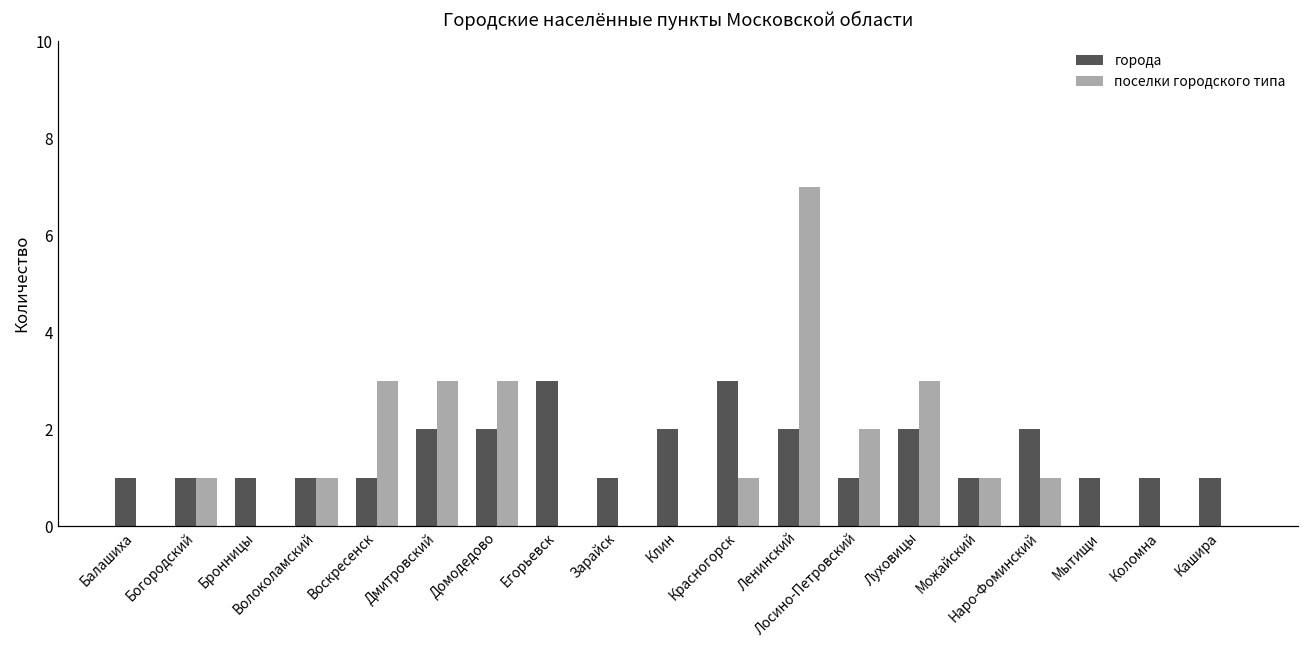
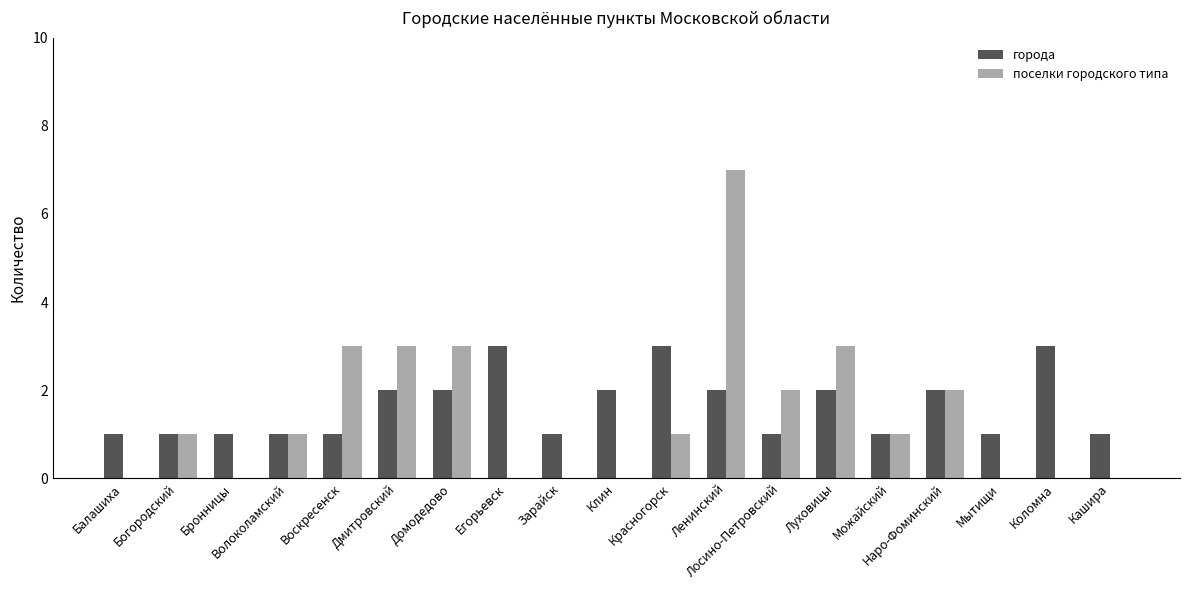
поселки городского типа, Наро-Фоминский: 1 -> 2
города, Коломна: 1 -> 3
